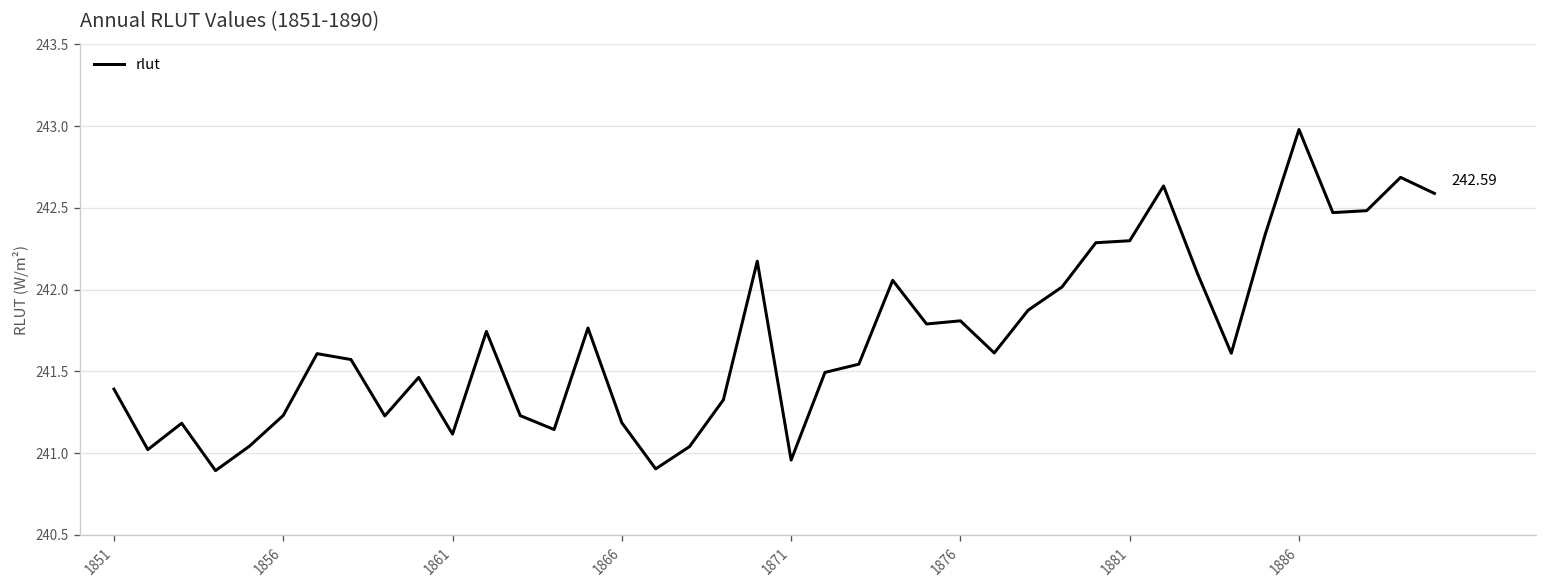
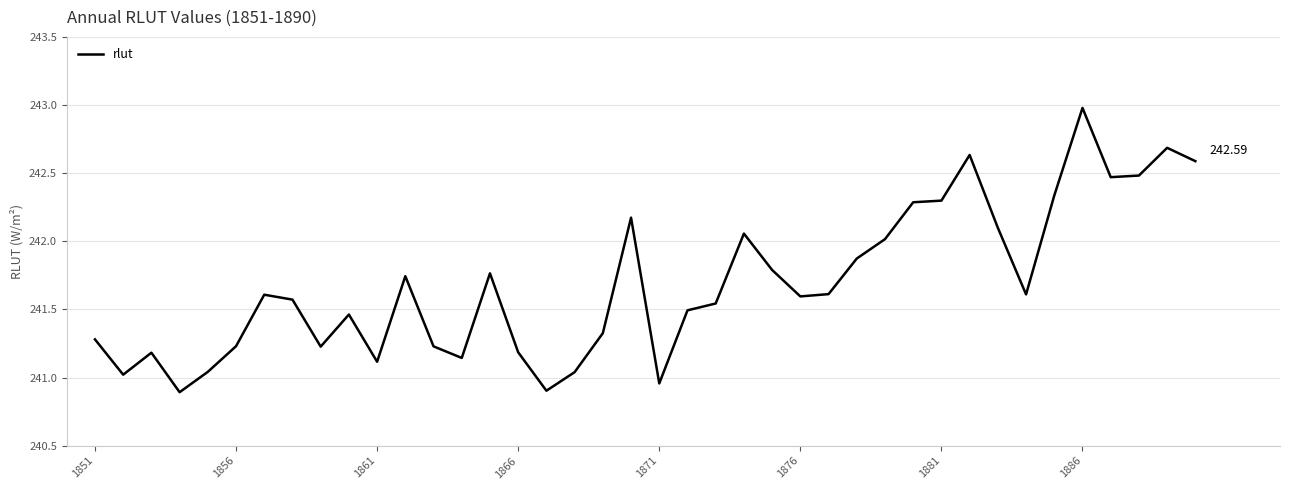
1851: 241.39 -> 241.28
1876: 241.81 -> 241.60
